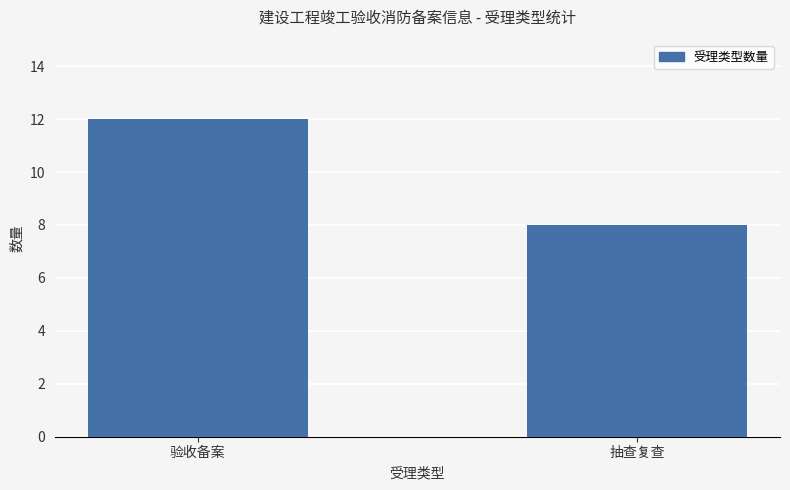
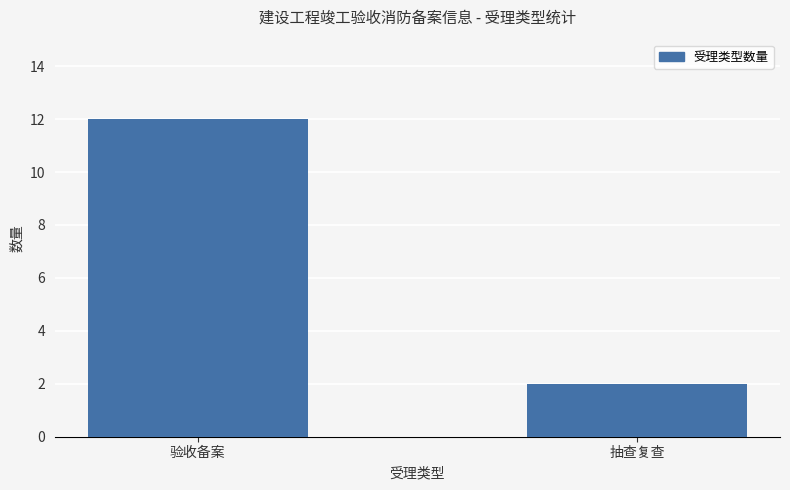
抽查复查: 8 -> 2
